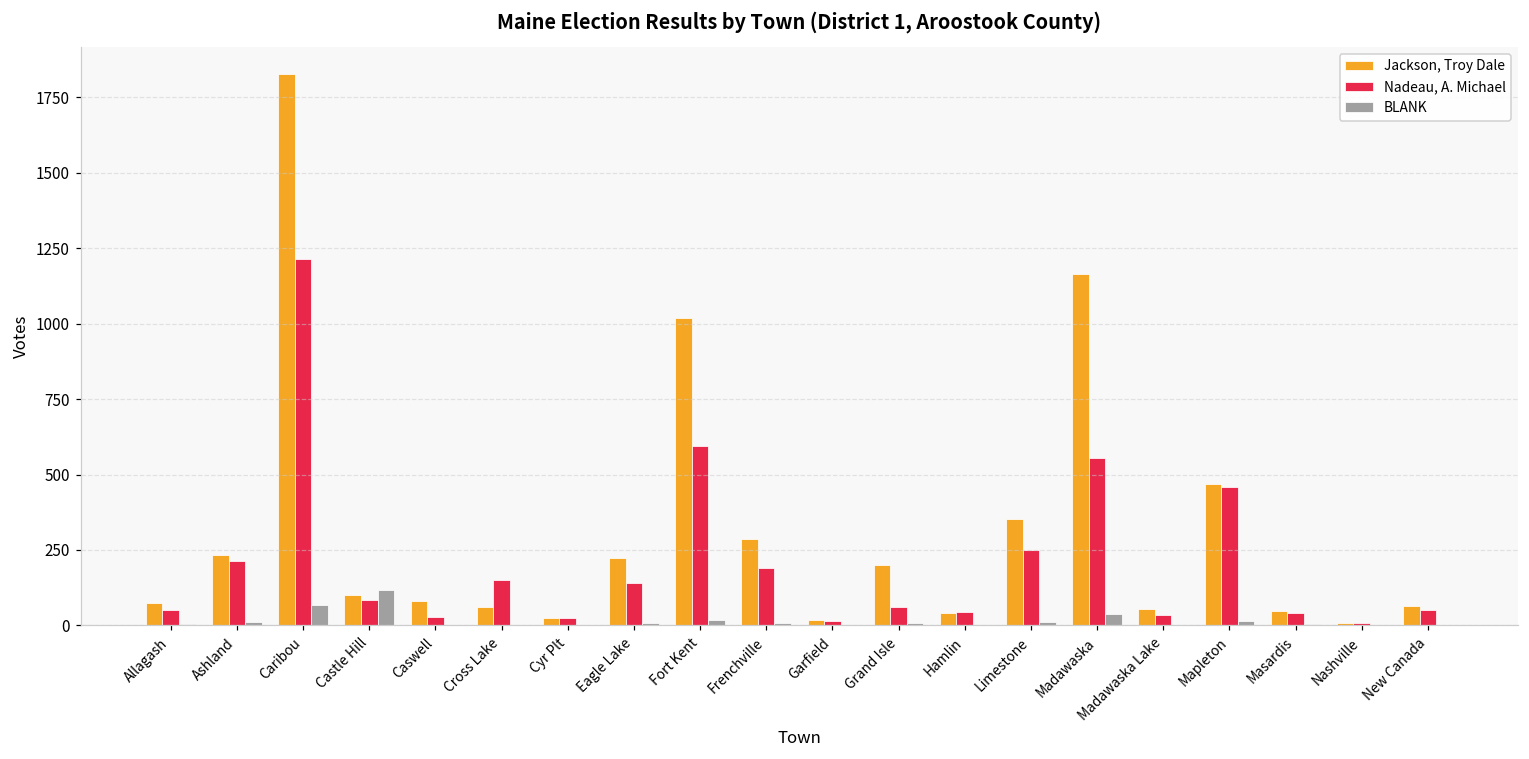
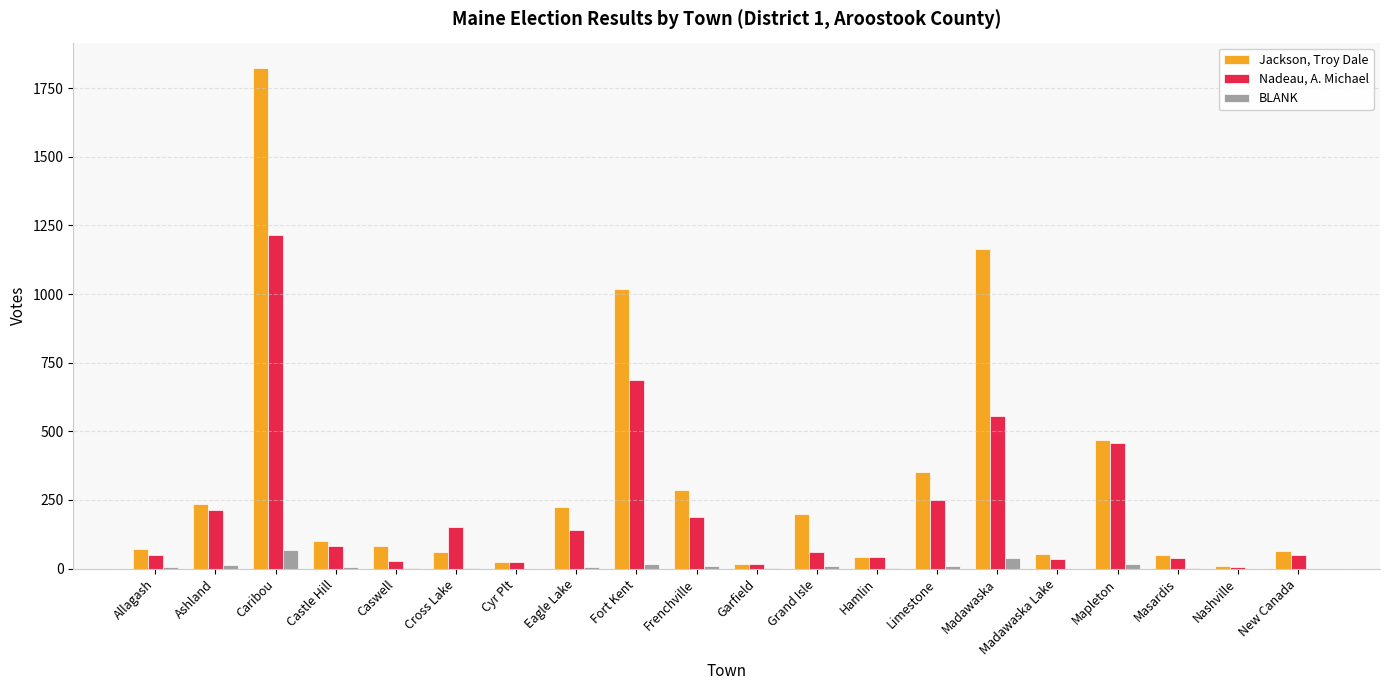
BLANK, Castle Hill: 120 -> 10
Nadeau, A. Michael, Fort Kent: 600 -> 690
